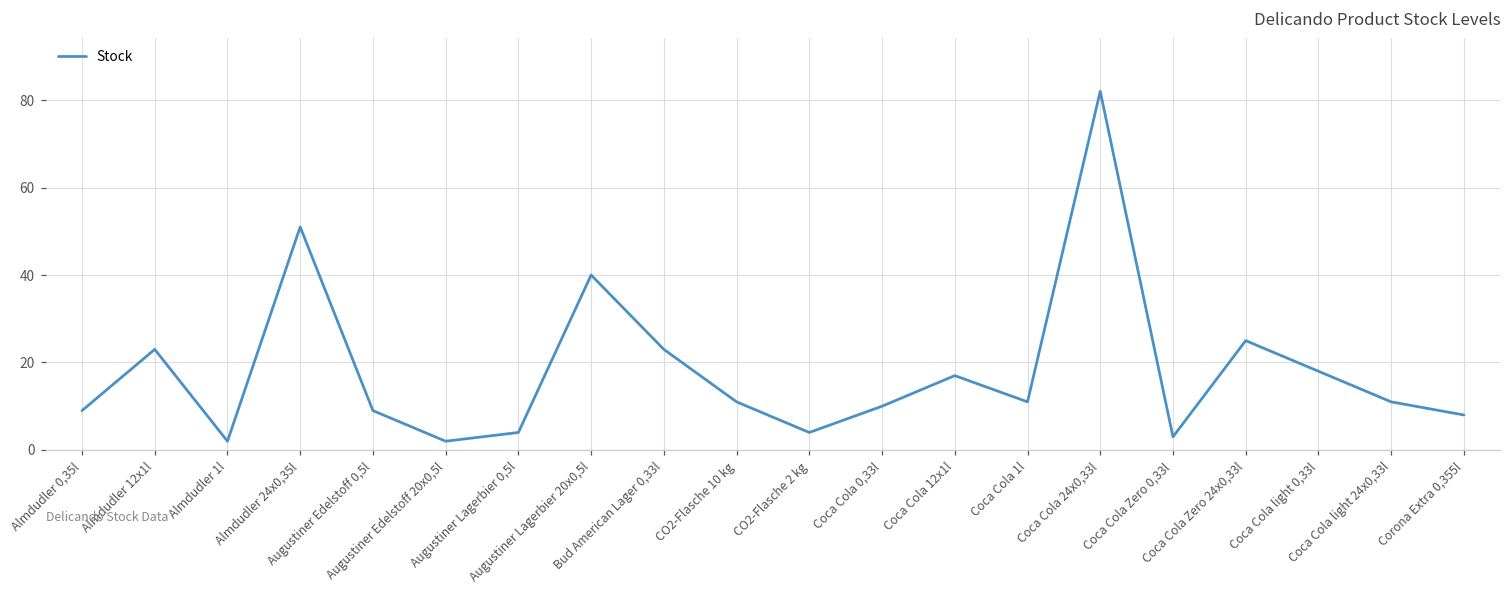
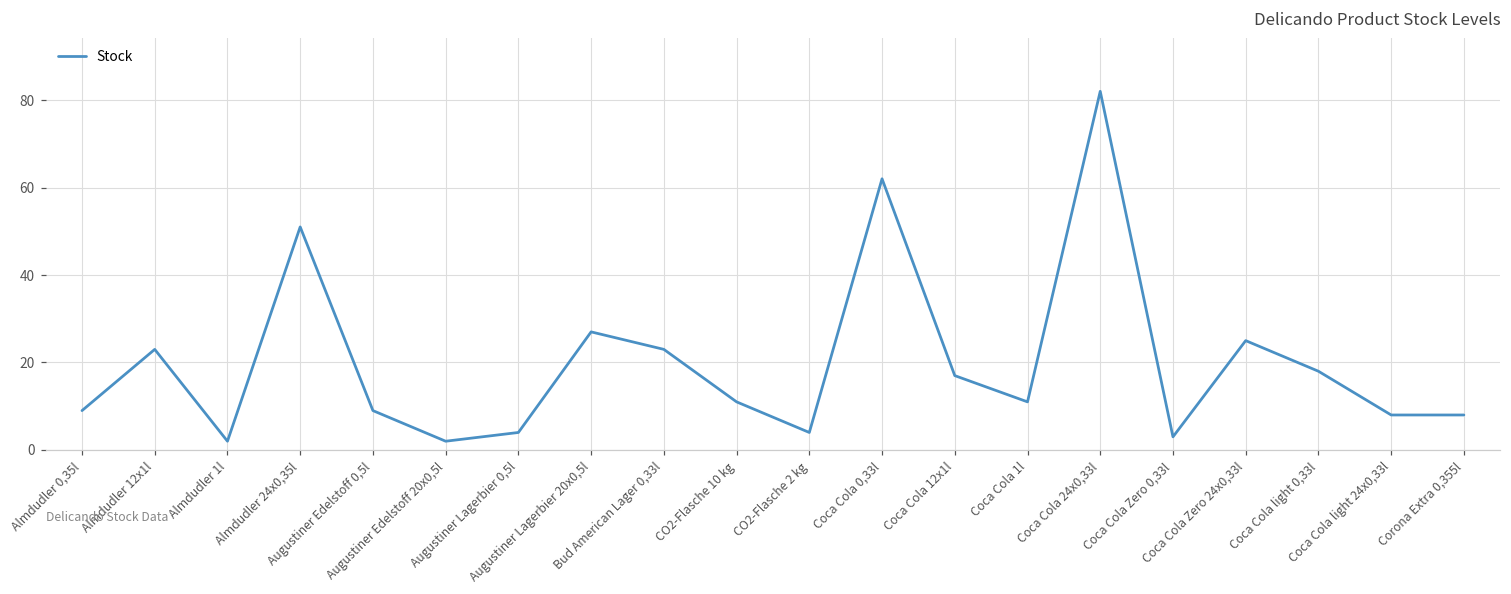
Augustiner Lagerbier 20x0,5l: 40 -> 27
Coca Cola 0,33l: 10 -> 62
Coca Cola light 24x0,33l: 11 -> 8
